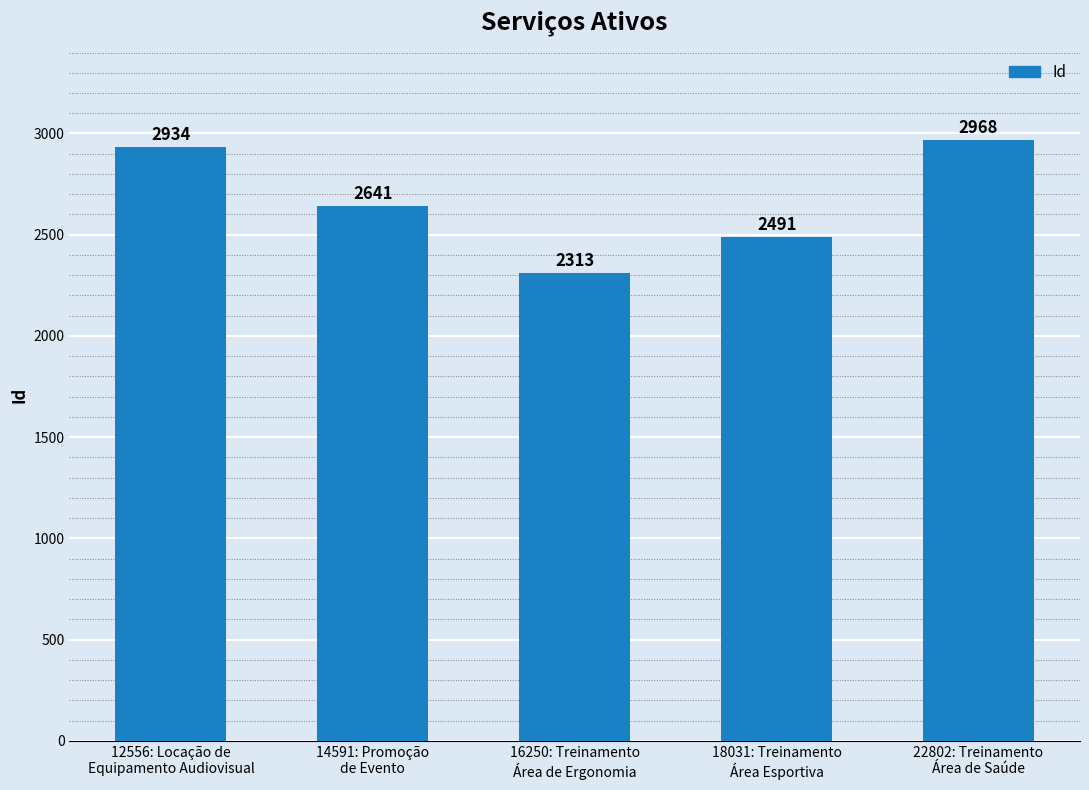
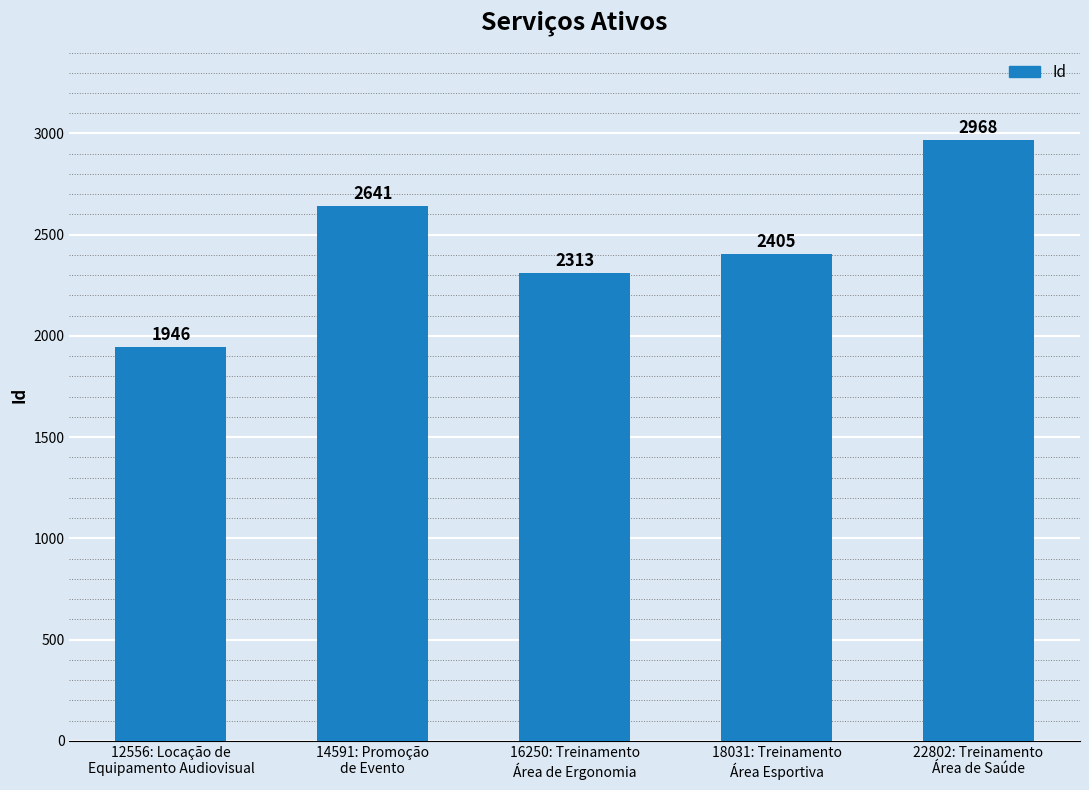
12556: Locação de Equipamento Audiovisual: 2934 -> 1946
18031: Treinamento Área Esportiva: 2491 -> 2405
